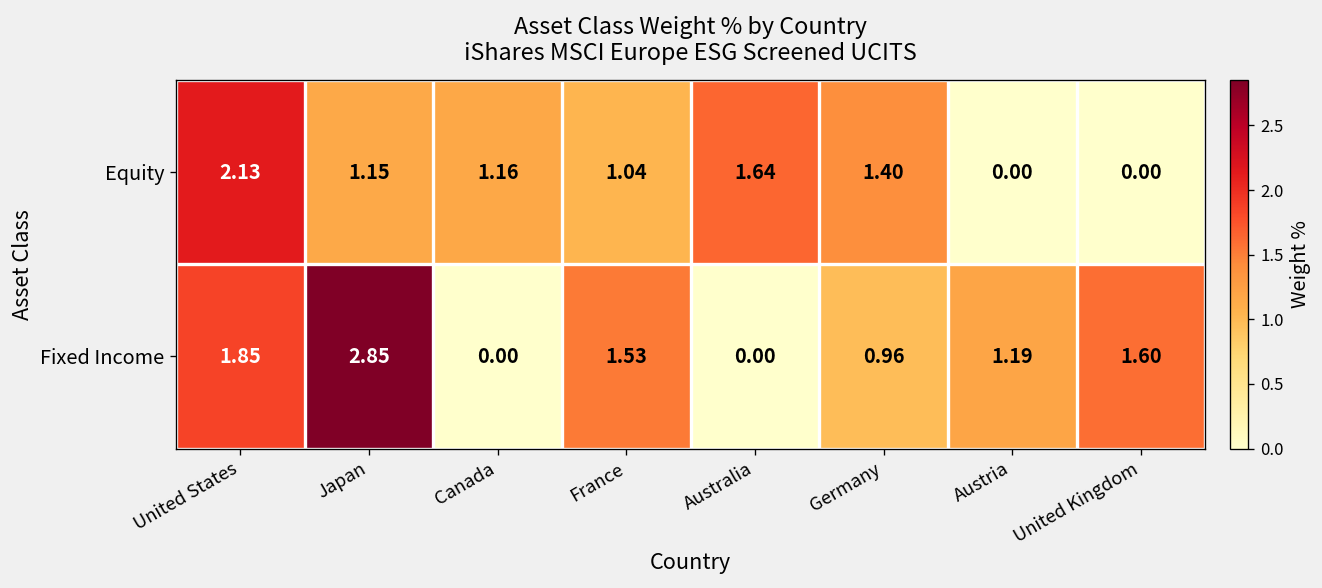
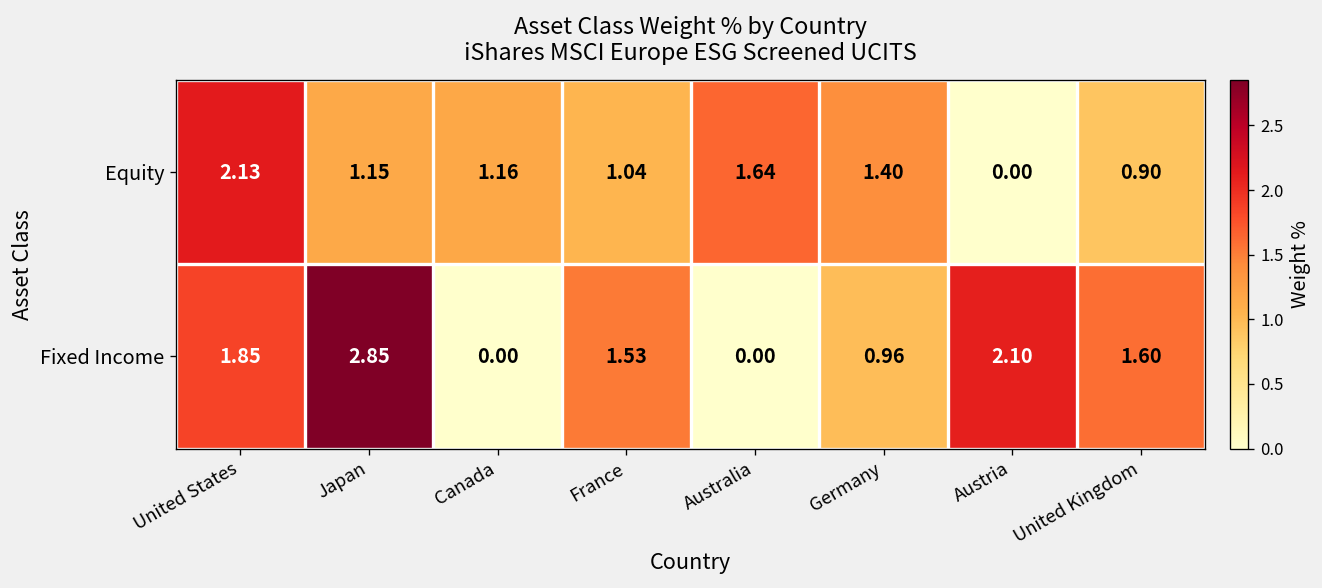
Equity, United Kingdom: 0.00 -> 0.90
Fixed Income, Austria: 1.19 -> 2.10
